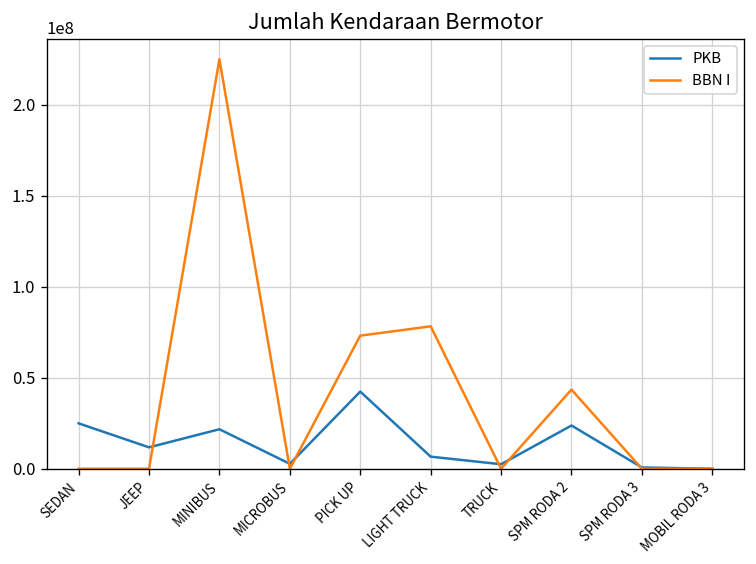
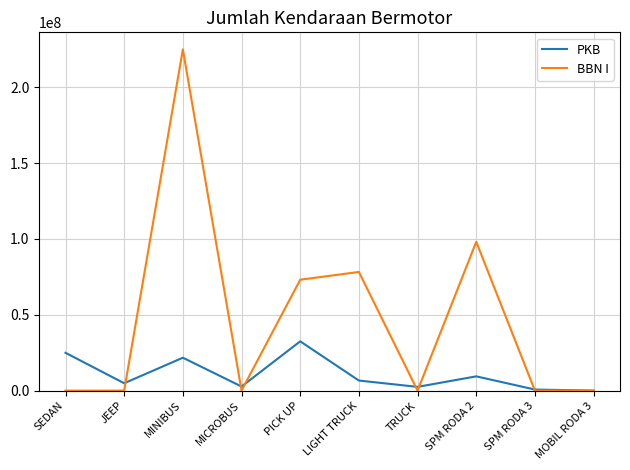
PKB, JEEP: 12000000 -> 5000000
PKB, PICK UP: 42000000 -> 32000000
PKB, SPM RODA 2: 24000000 -> 9000000
BBN I, SPM RODA 2: 43000000 -> 98000000
